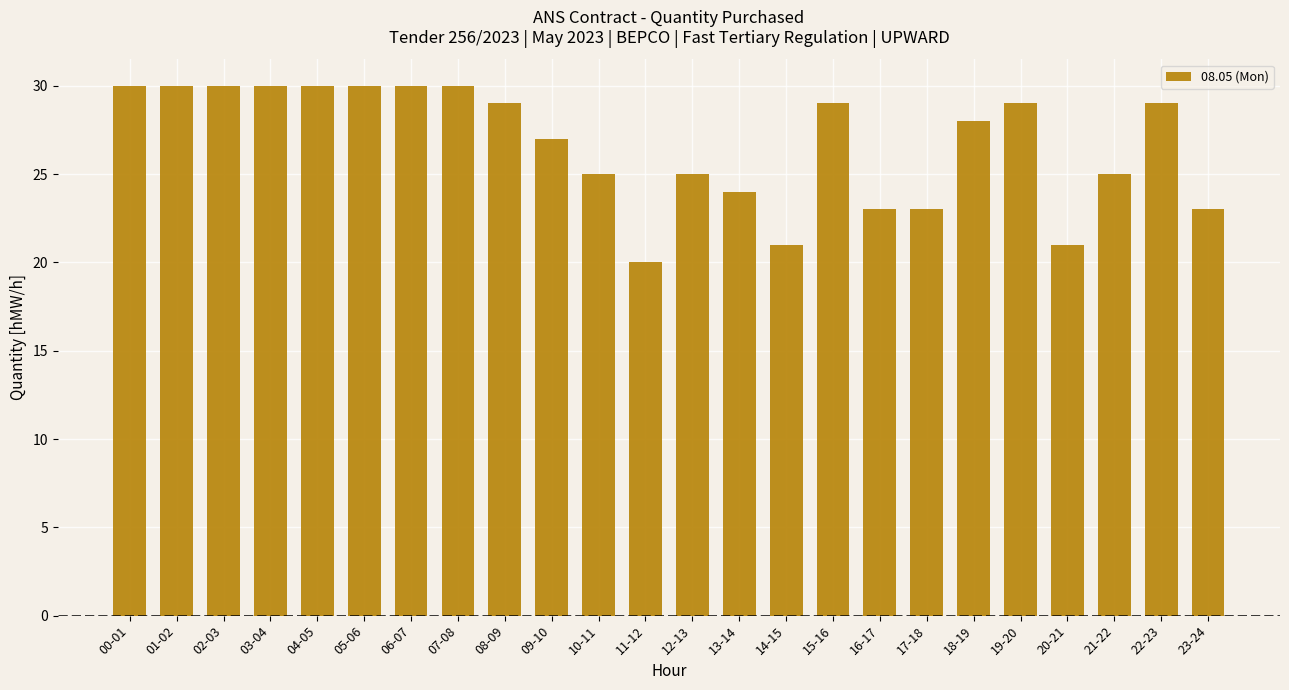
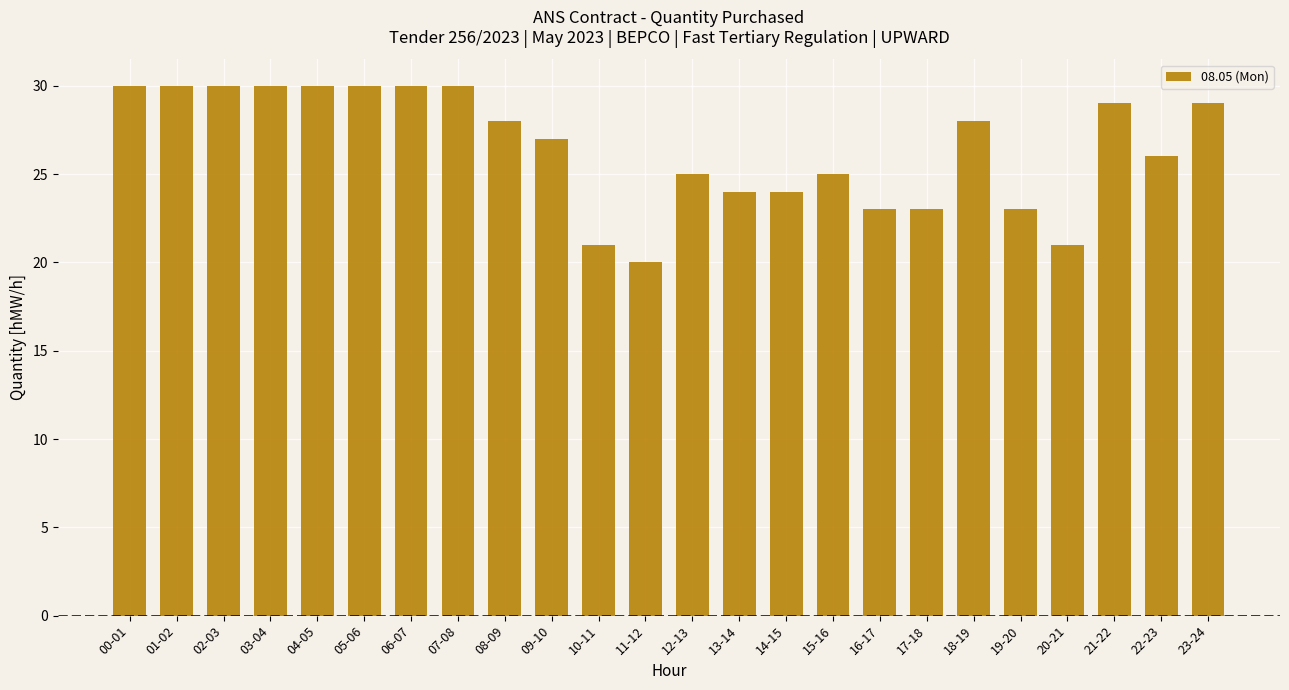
08-09: 29 -> 28
10-11: 25 -> 21
14-15: 21 -> 24
15-16: 29 -> 25
19-20: 29 -> 23
21-22: 25 -> 29
22-23: 29 -> 26
23-24: 23 -> 29
